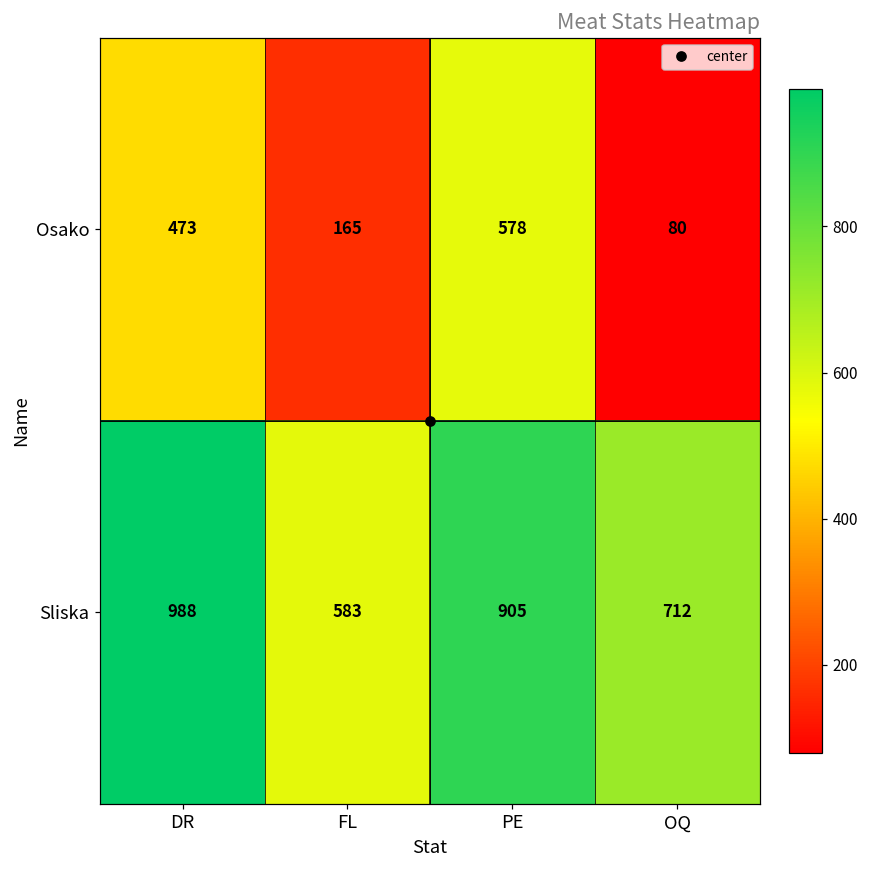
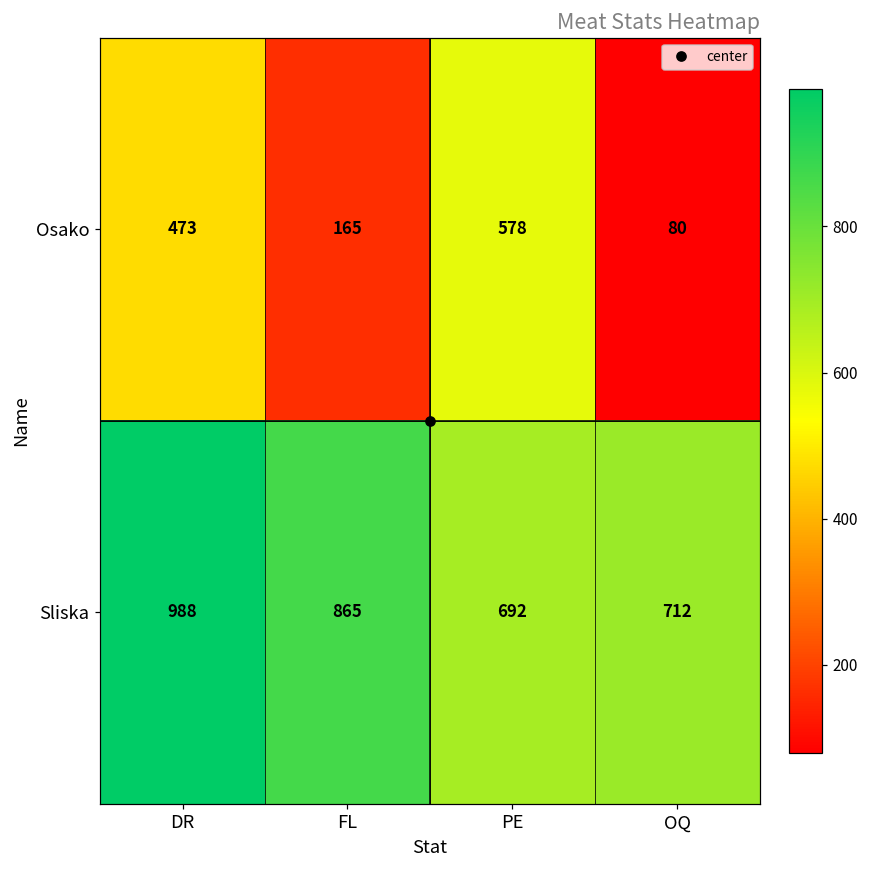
Sliska, FL: 583 -> 865
Sliska, PE: 905 -> 692
